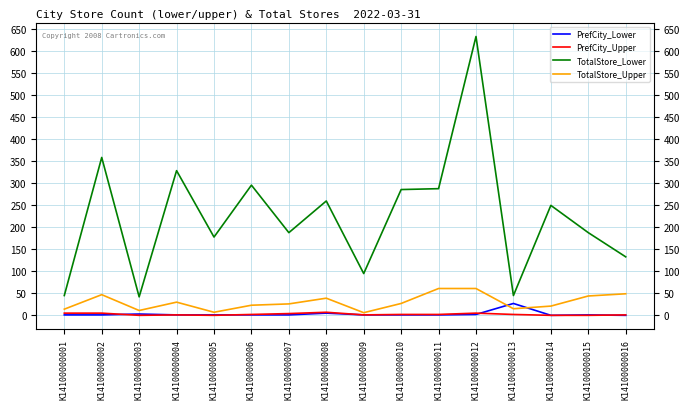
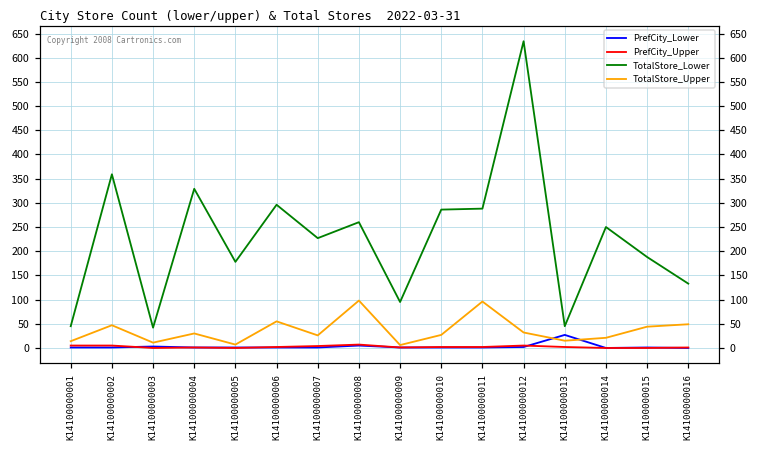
TotalStore_Upper, K14100000006: 20 -> 60
TotalStore_Lower, K14100000007: 190 -> 230
TotalStore_Upper, K14100000008: 40 -> 100
TotalStore_Upper, K14100000011: 60 -> 100
TotalStore_Upper, K14100000012: 60 -> 30
